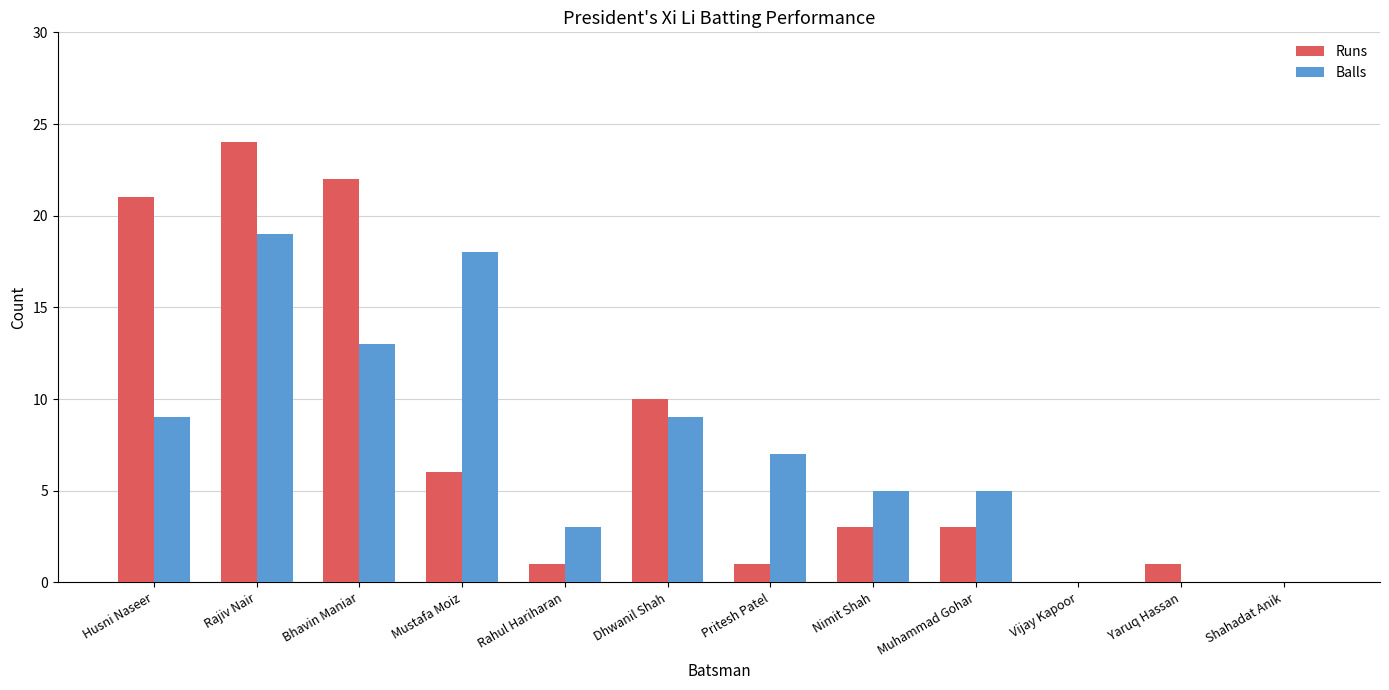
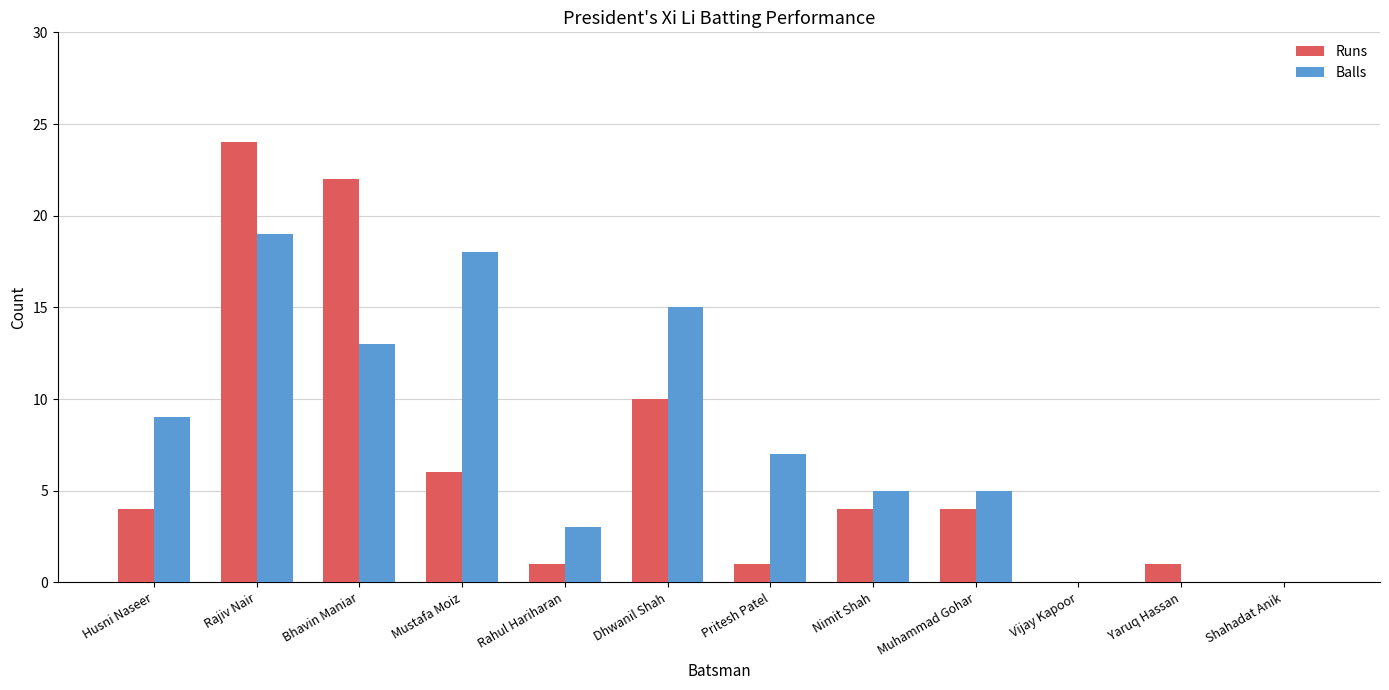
Runs, Husni Naseer: 21 -> 4
Balls, Dhwanil Shah: 9 -> 15
Runs, Nimit Shah: 3 -> 4
Runs, Muhammad Gohar: 3 -> 4
